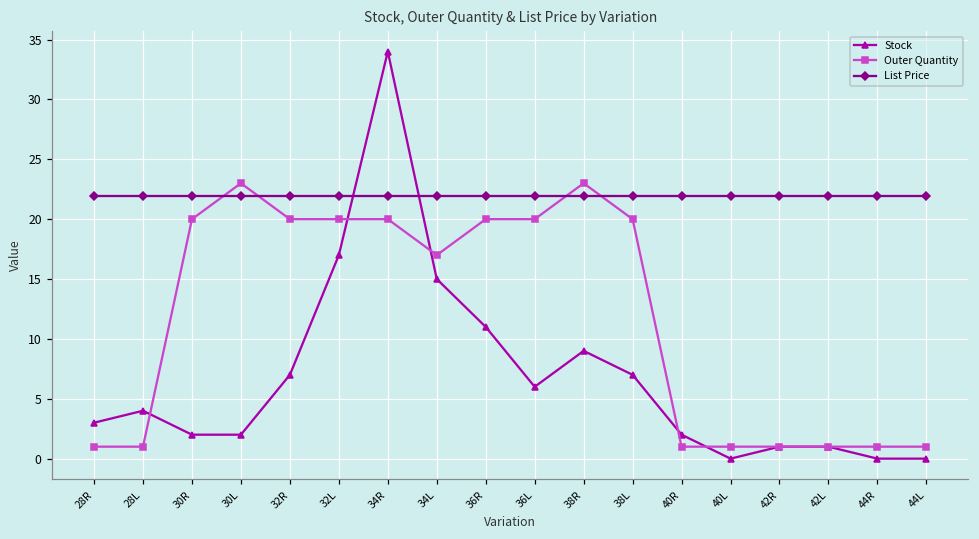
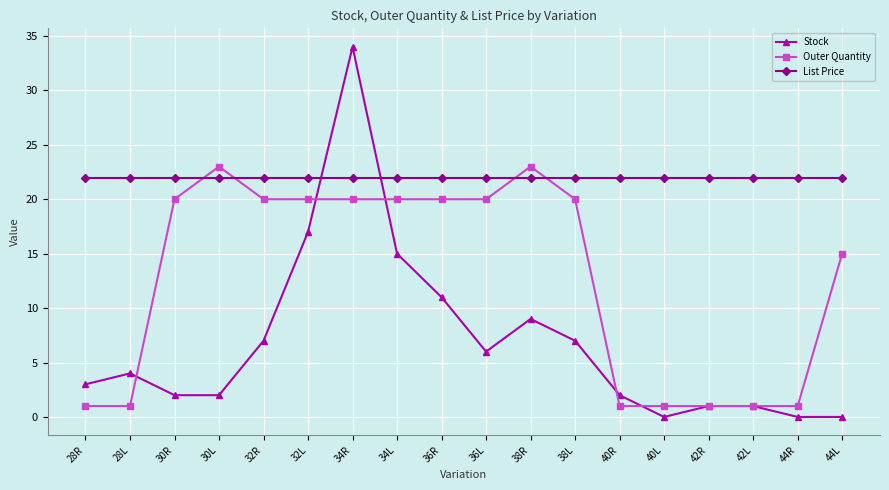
Outer Quantity, 34L: 17 -> 20
Outer Quantity, 44L: 1 -> 15
